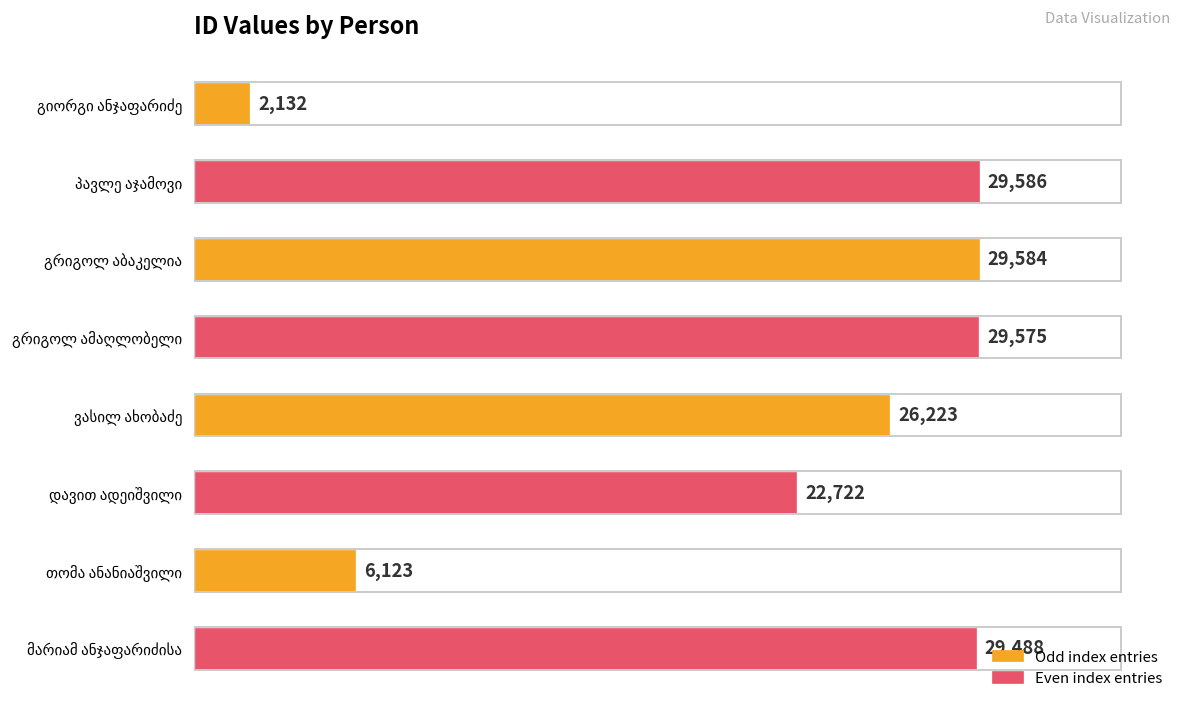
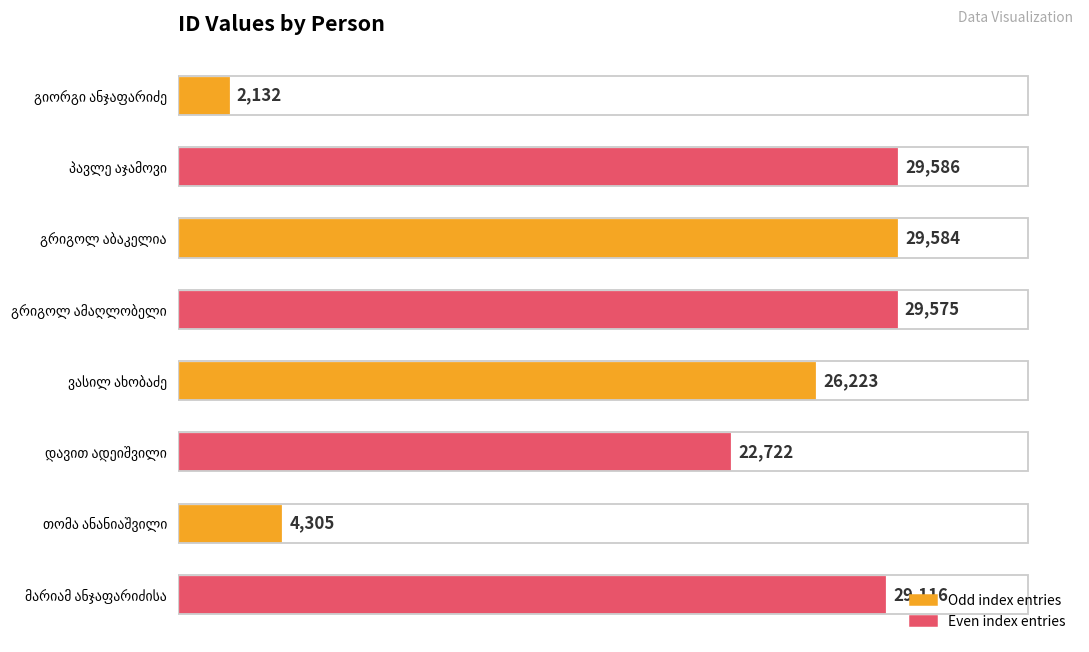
თომა ანანიაშვილი: 6,123 -> 4,305
მარიამ ანჯაფარიძისა: 29,488 -> 29,116
